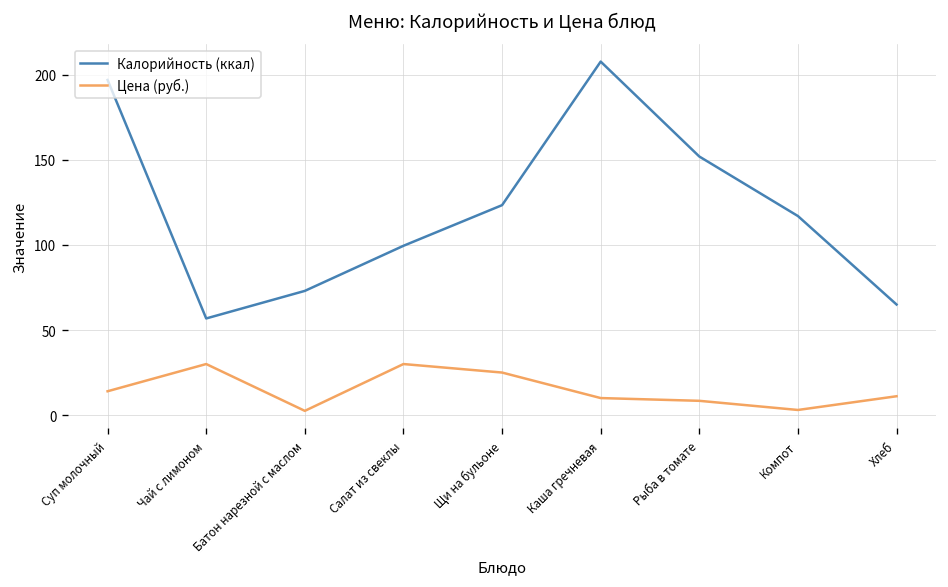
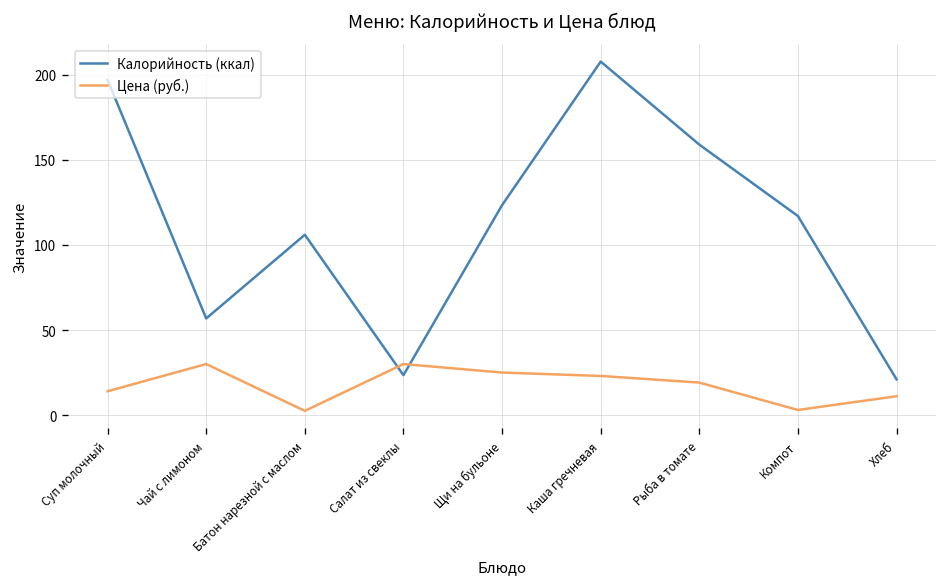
Калорийность (ккал), Батон нарезной с маслом: 73 -> 106
Калорийность (ккал), Салат из свеклы: 100 -> 23
Цена (руб.), Каша гречневая: 10 -> 23
Калорийность (ккал), Рыба в томате: 152 -> 159
Цена (руб.), Рыба в томате: 8 -> 19
Калорийность (ккал), Хлеб: 65 -> 21
